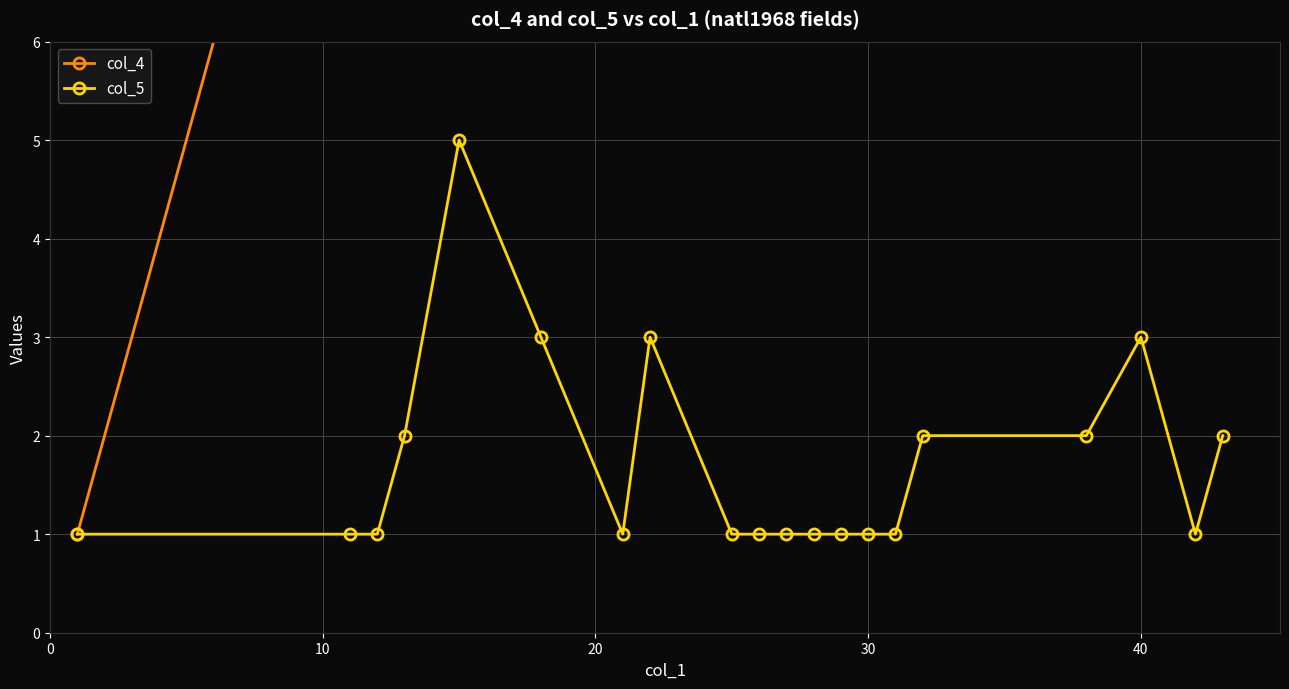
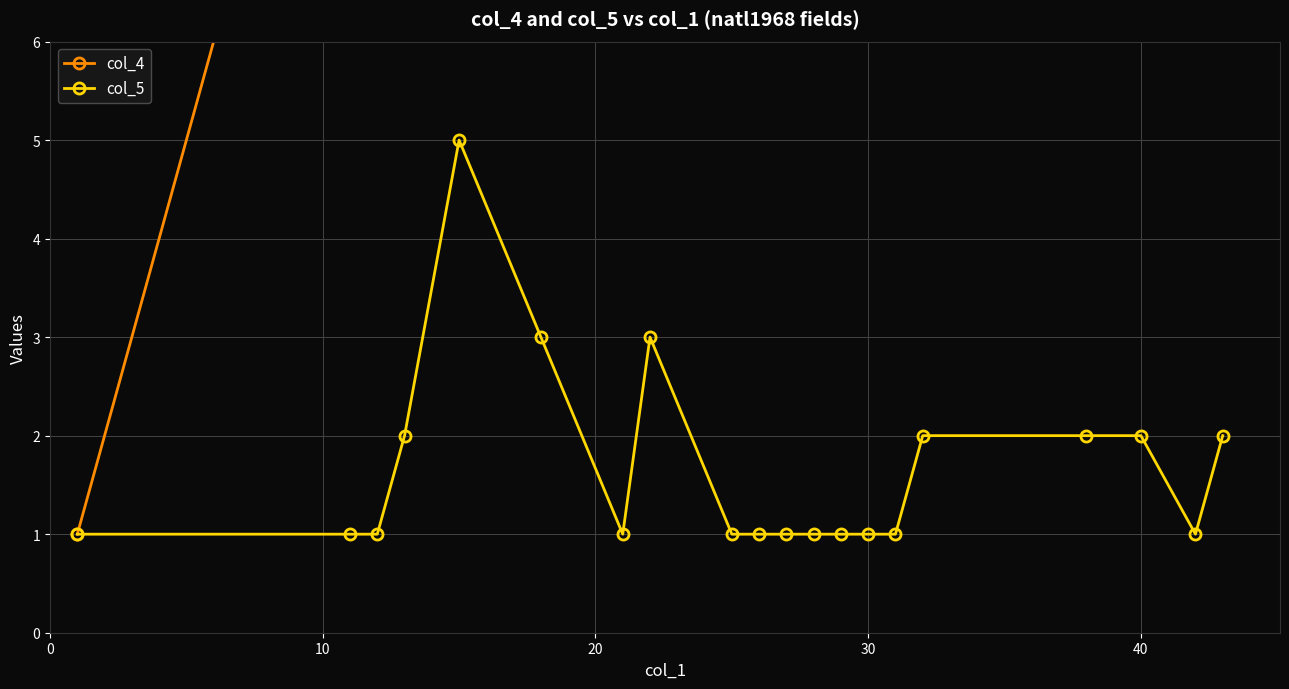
col_5, 40: 3 -> 2
